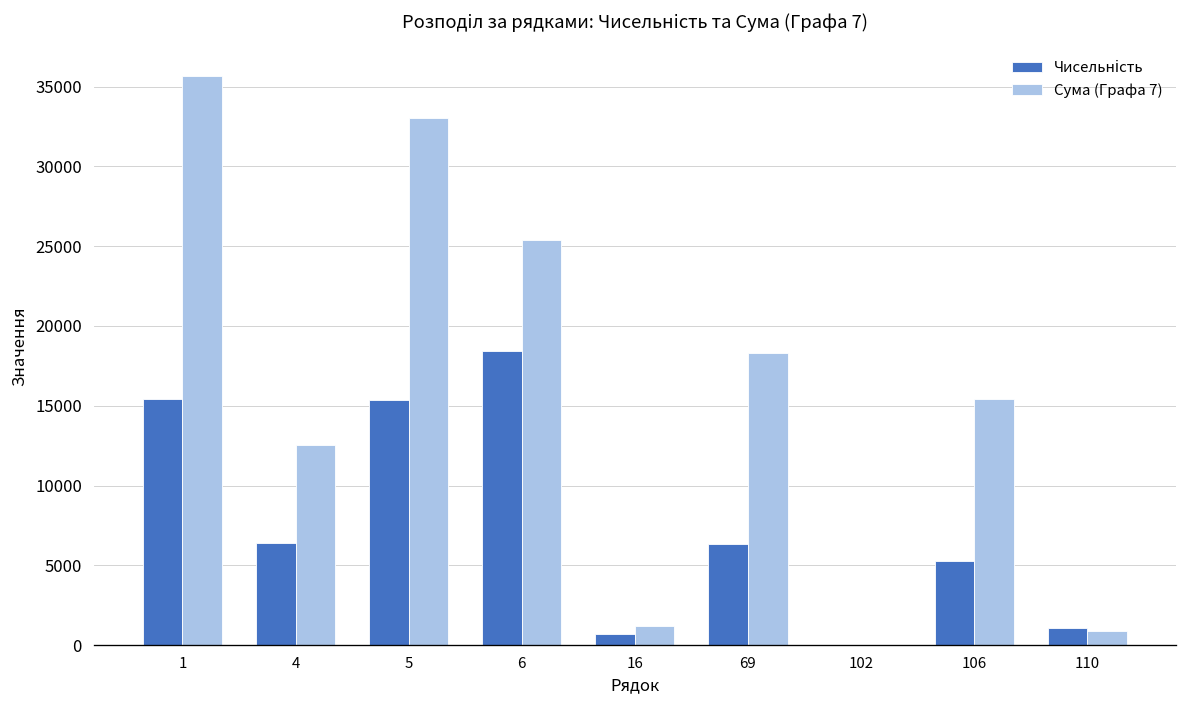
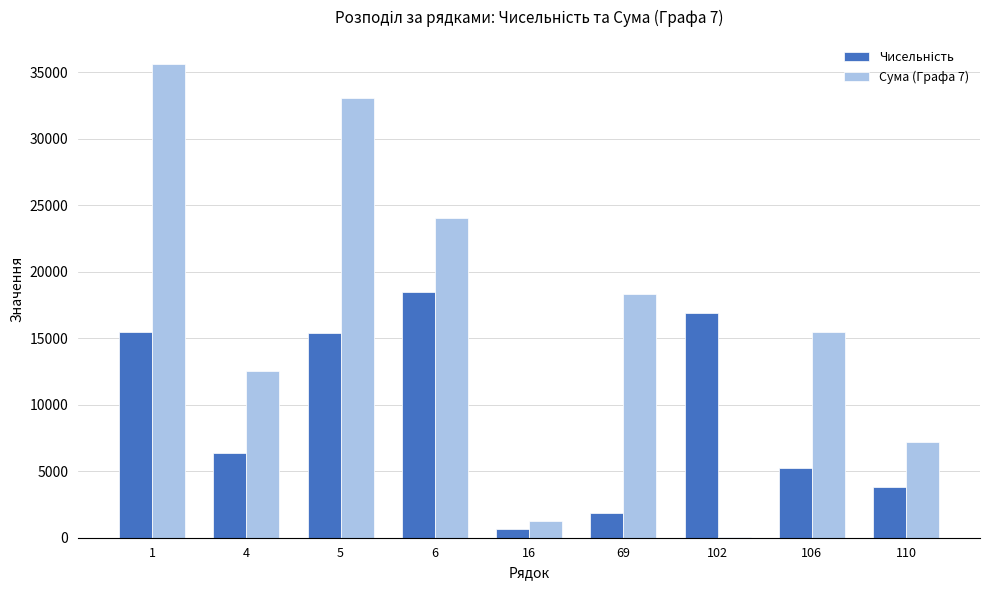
Сума (Графа 7), 6: 25400 -> 24000
Чисельність, 69: 6300 -> 1800
Чисельність, 102: 0 -> 16900
Чисельність, 110: 1100 -> 3800
Сума (Графа 7), 110: 900 -> 7200
